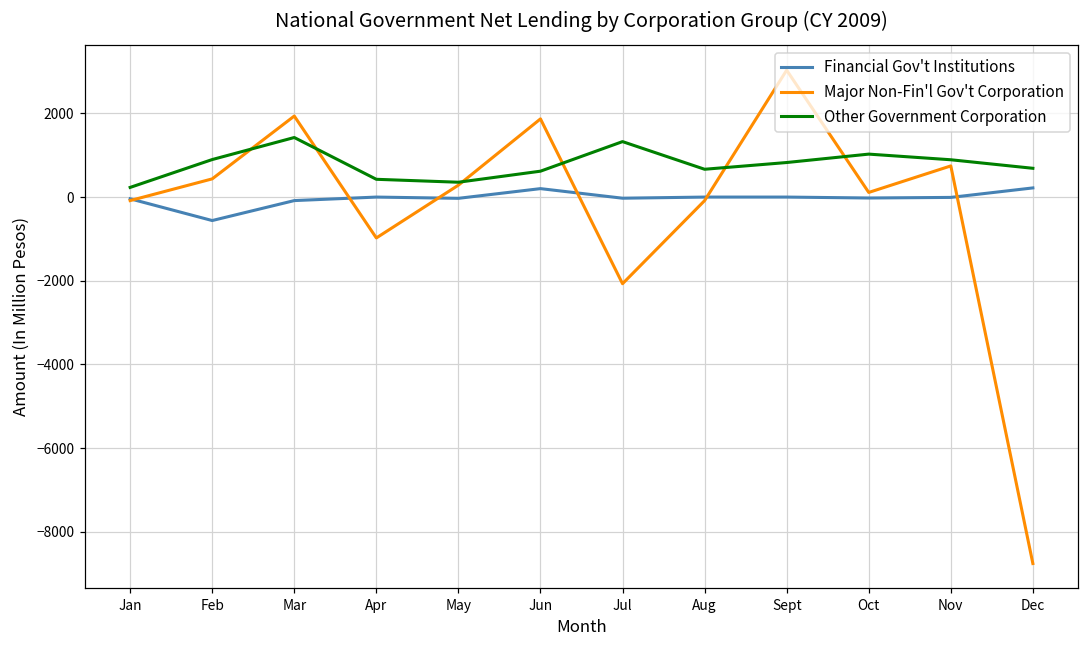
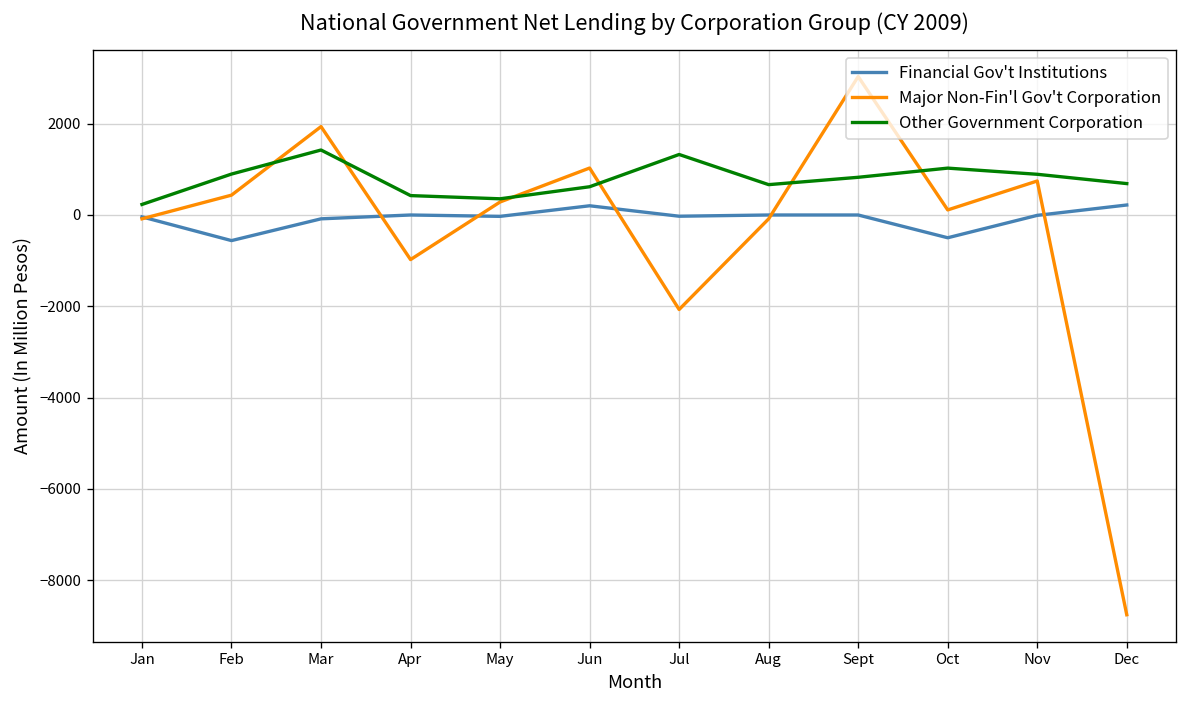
Major Non-Fin'l Gov't Corporation, Jun: 1900 -> 1000
Financial Gov't Institutions, Oct: 0 -> -500
